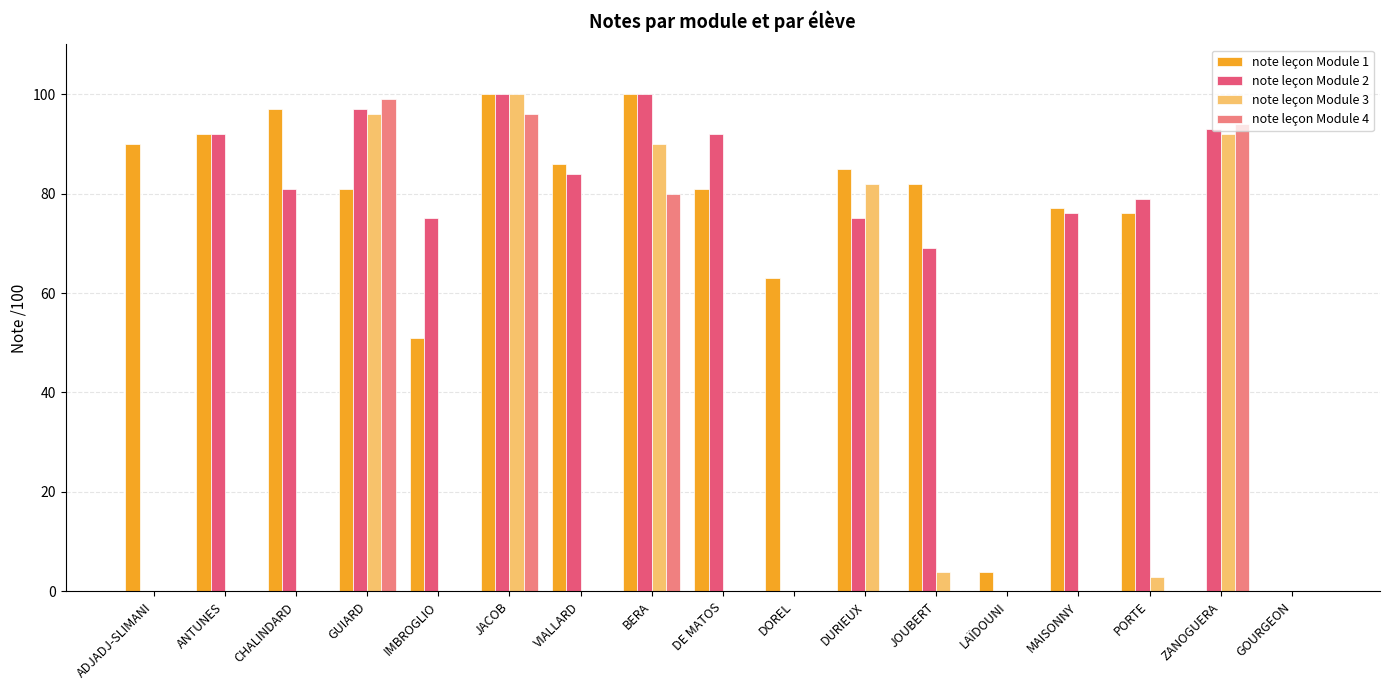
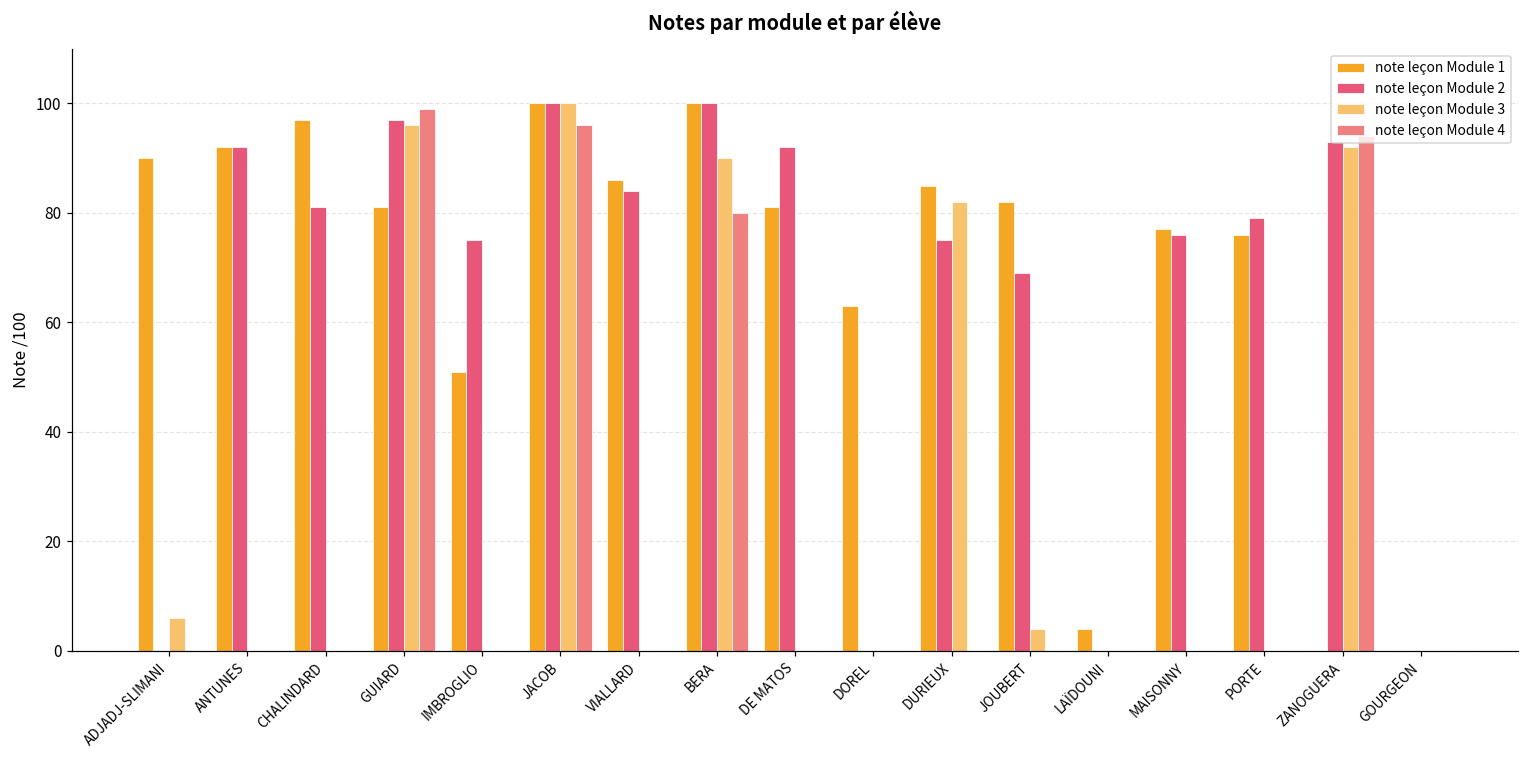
note leçon Module 3, ADJADJ-SLIMANI: 0 -> 6
note leçon Module 3, PORTE: 3 -> 0
